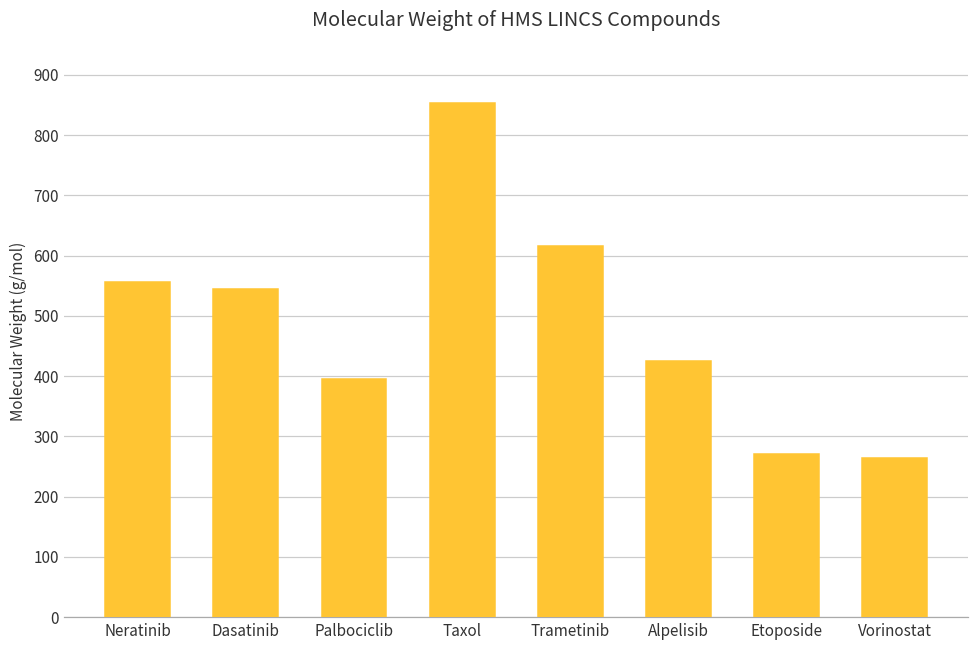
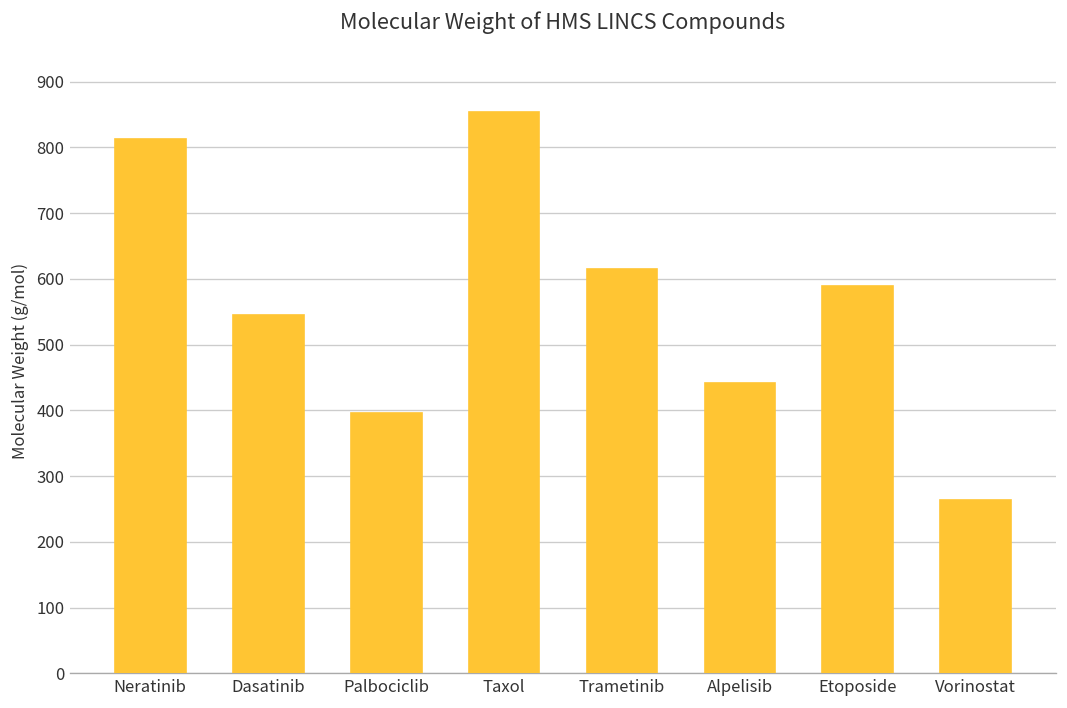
Neratinib: 560 -> 810
Alpelisib: 430 -> 440
Etoposide: 270 -> 590
